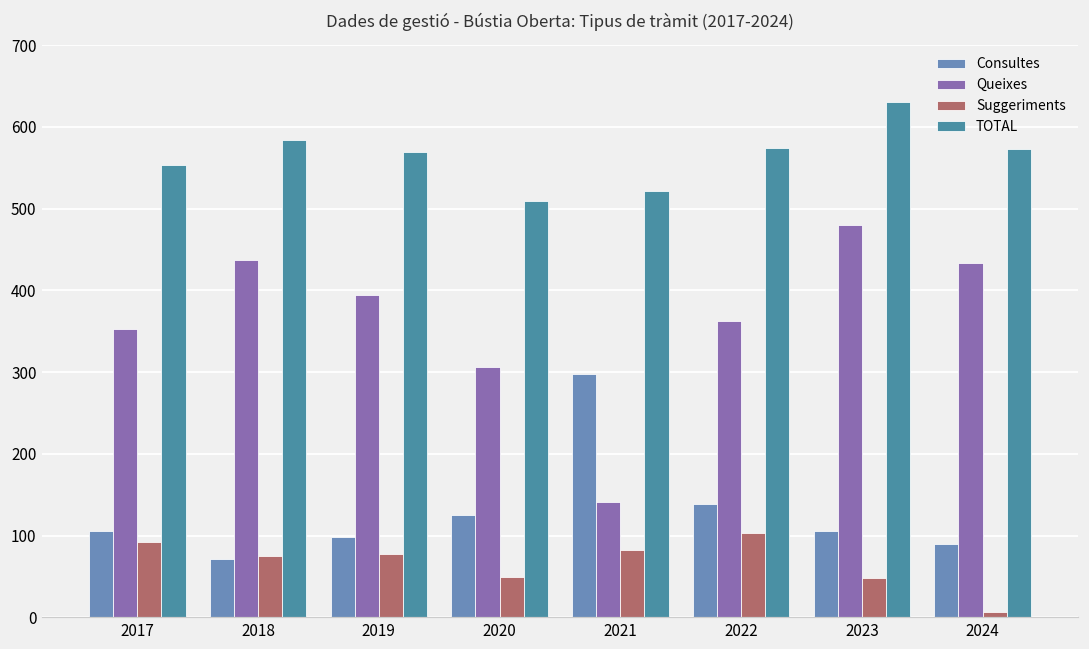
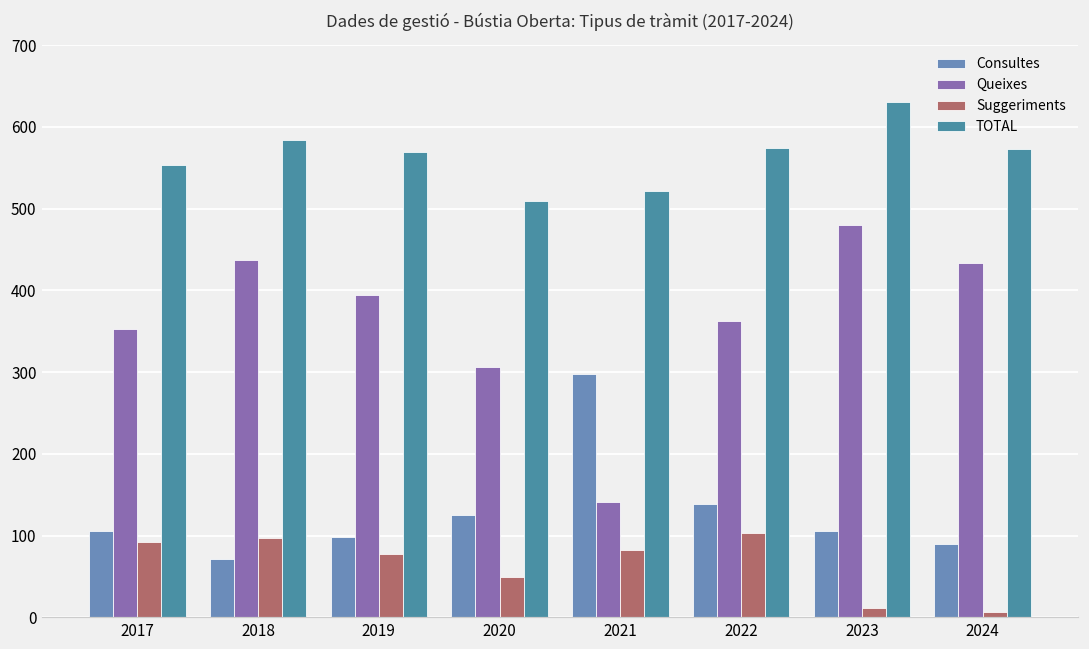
Suggeriments, 2018: 80 -> 100
Suggeriments, 2023: 50 -> 10
